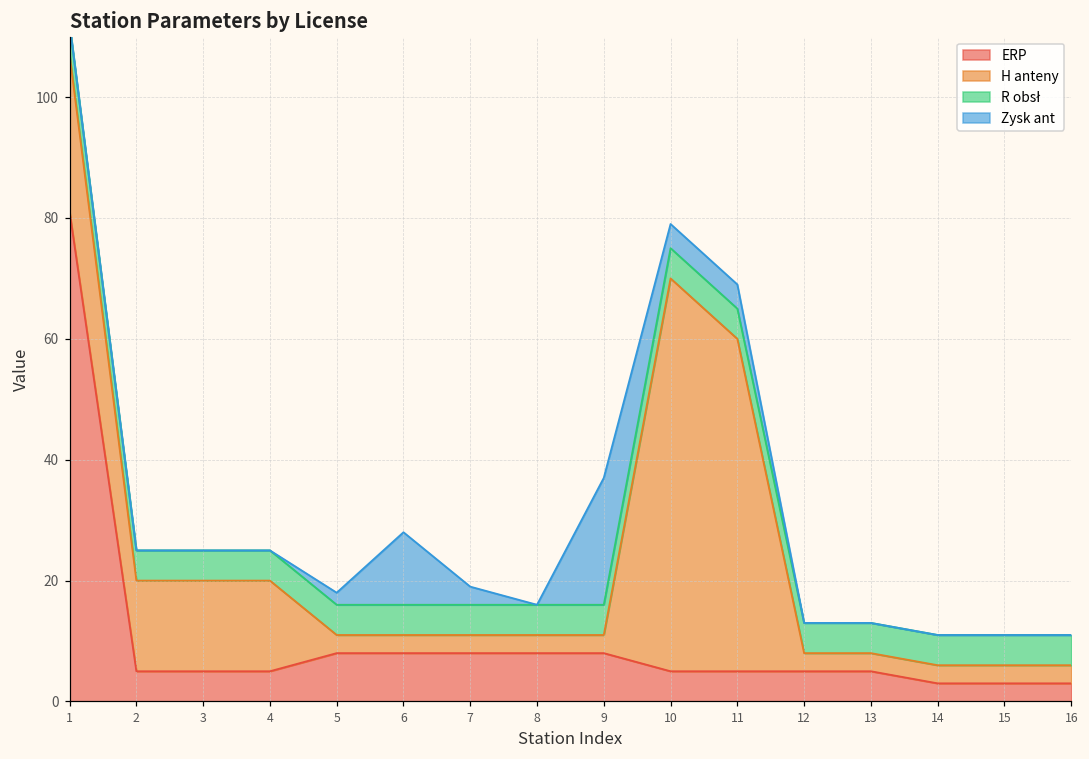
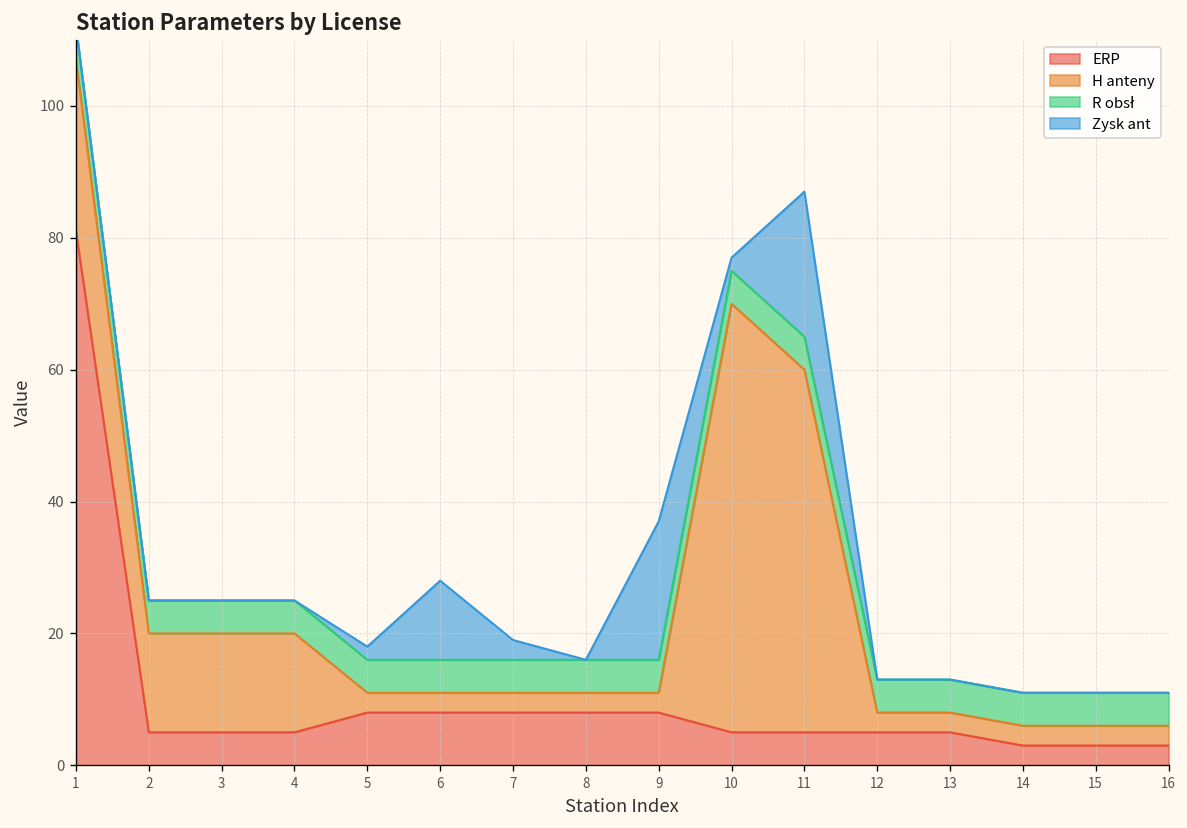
Zysk ant, 10: 4 -> 2
Zysk ant, 11: 4 -> 22
